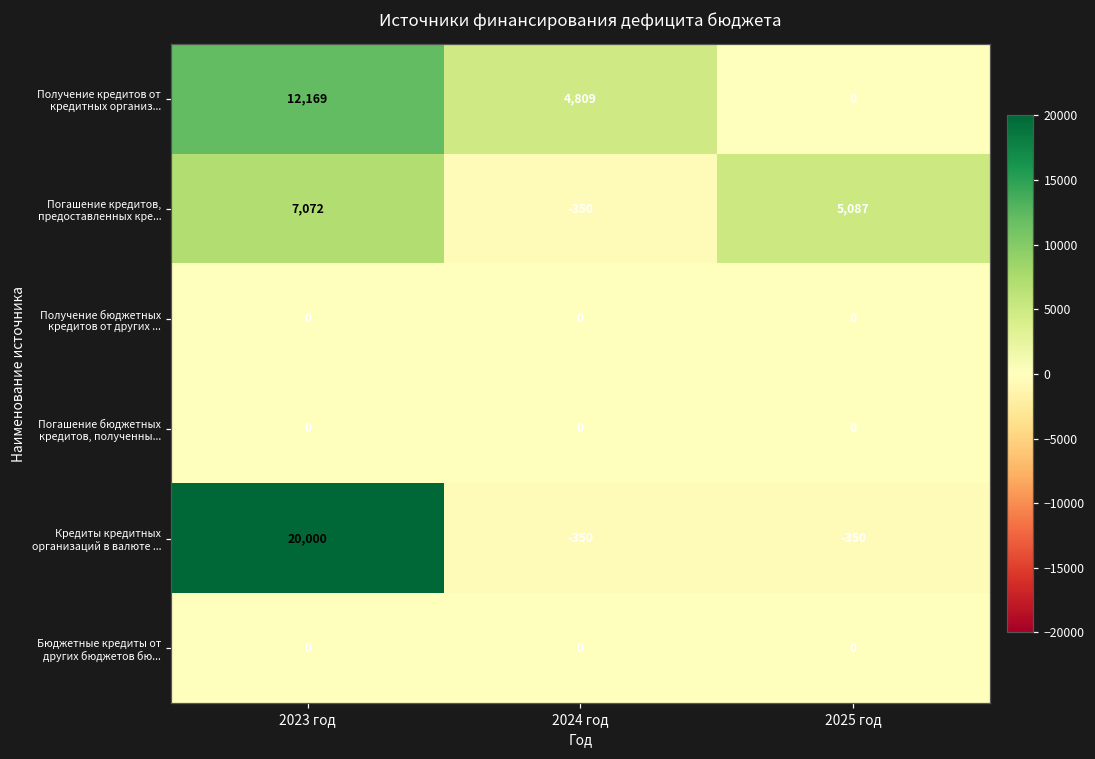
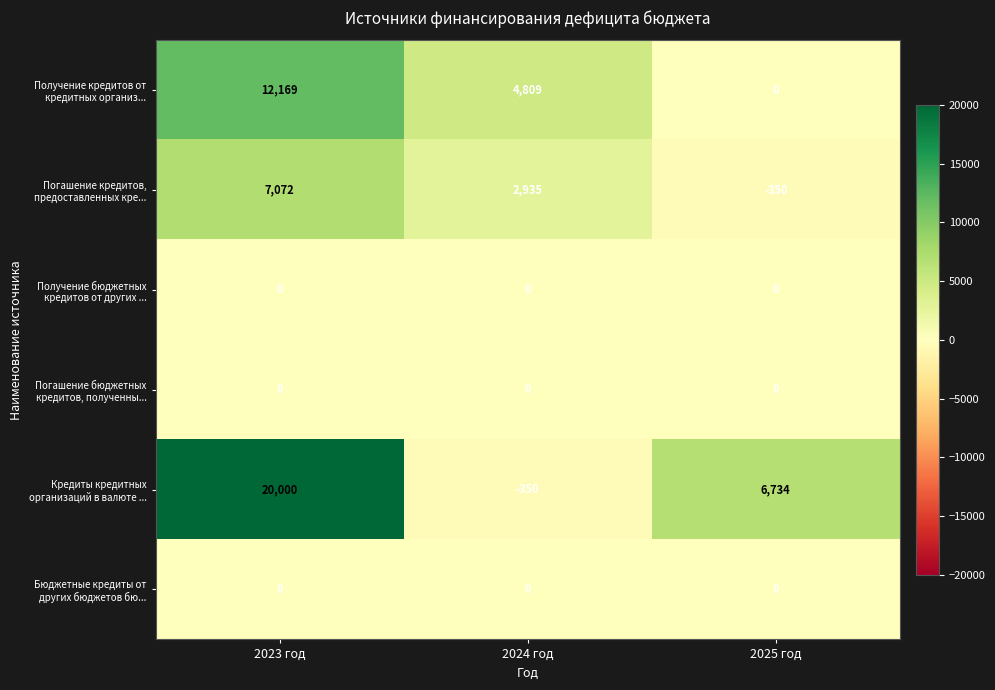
Погашение кредитов, предоставленных кре..., 2024 год: -350 -> 2,935
Погашение кредитов, предоставленных кре..., 2025 год: 5,087 -> -350
Кредиты кредитных организаций в валюте ..., 2025 год: -350 -> 6,734
